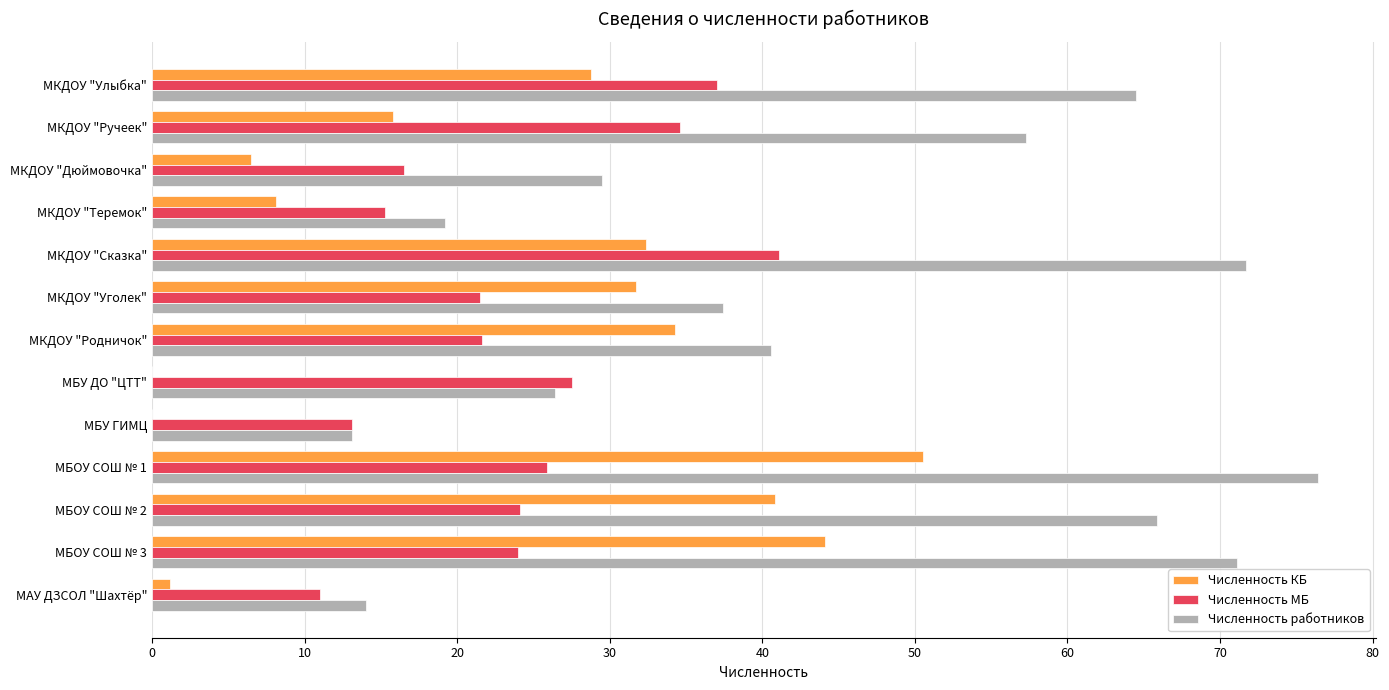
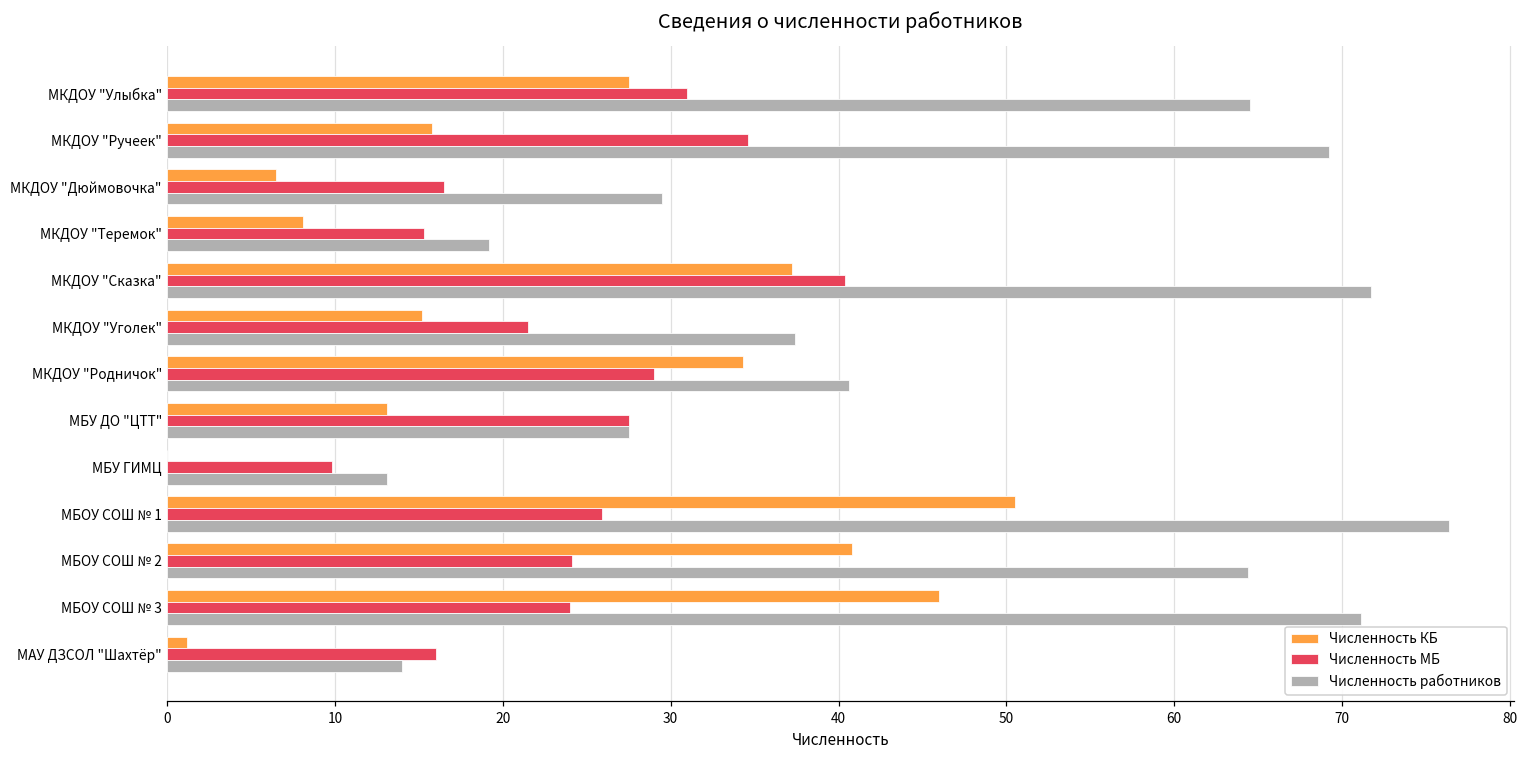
Численность КБ, МКДОУ "Улыбка": 28.8 -> 27.5
Численность МБ, МКДОУ "Улыбка": 37 -> 31
Численность работников, МКДОУ "Ручеек": 57.3 -> 69.2
Численность КБ, МКДОУ "Сказка": 32.4 -> 37.2
Численность МБ, МКДОУ "Сказка": 41.1 -> 40.4
Численность КБ, МКДОУ "Уголек": 31.7 -> 15.2
Численность МБ, МКДОУ "Родничок": 21.6 -> 29.0
Численность КБ, МБУ ДО "ЦТТ": 0.0 -> 13.1
Численность работников, МБУ ДО "ЦТТ": 26.4 -> 27.5
Численность МБ, МБУ ГИМЦ: 13.1 -> 9.8
Численность работников, МБОУ СОШ № 2: 65.9 -> 64.4
Численность КБ, МБОУ СОШ № 3: 44.1 -> 46.0
Численность МБ, МАУ ДЗСОЛ "Шахтёр": 11 -> 16
